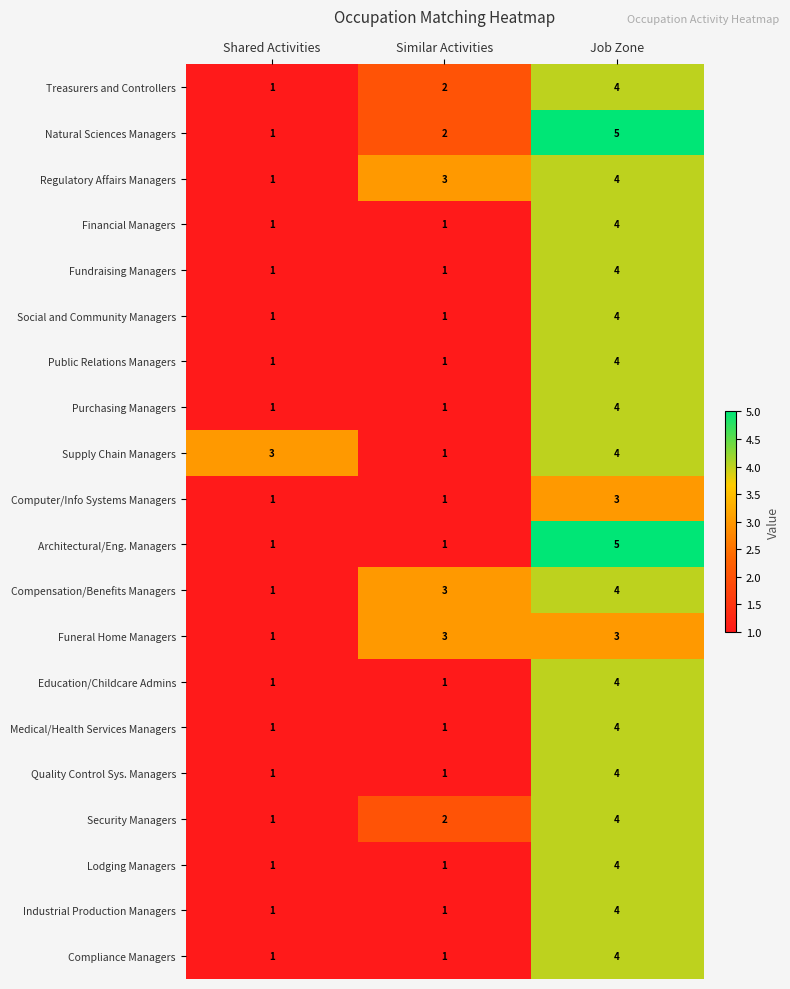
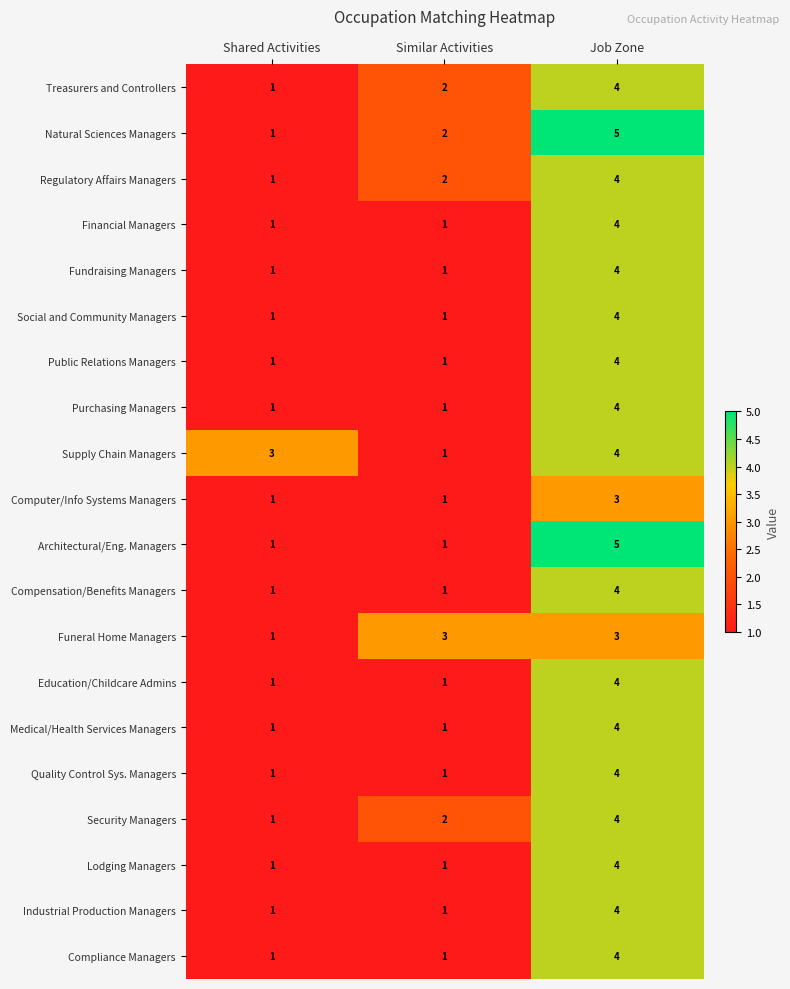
Regulatory Affairs Managers, Similar Activities: 3 -> 2
Compensation/Benefits Managers, Similar Activities: 3 -> 1
